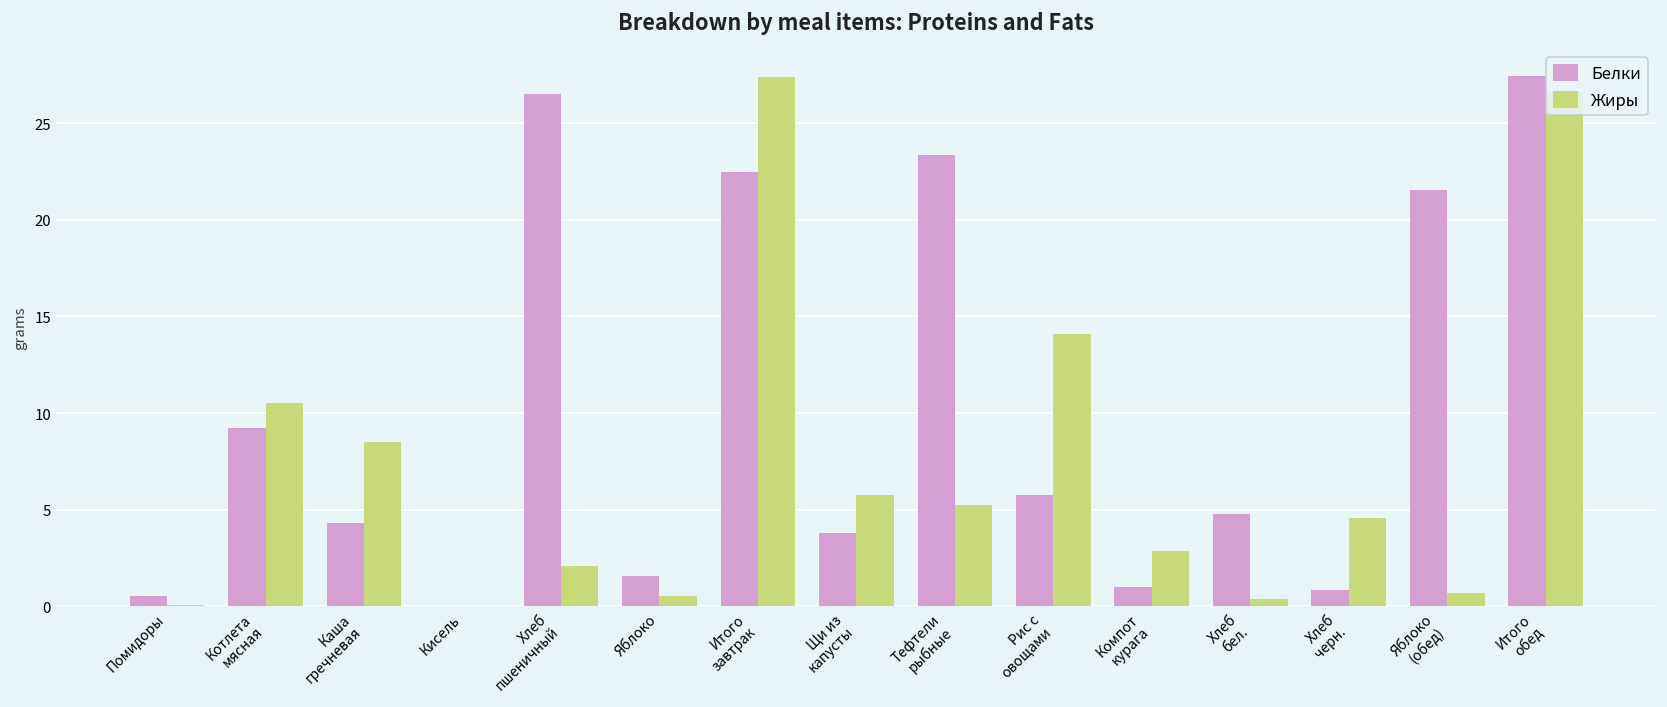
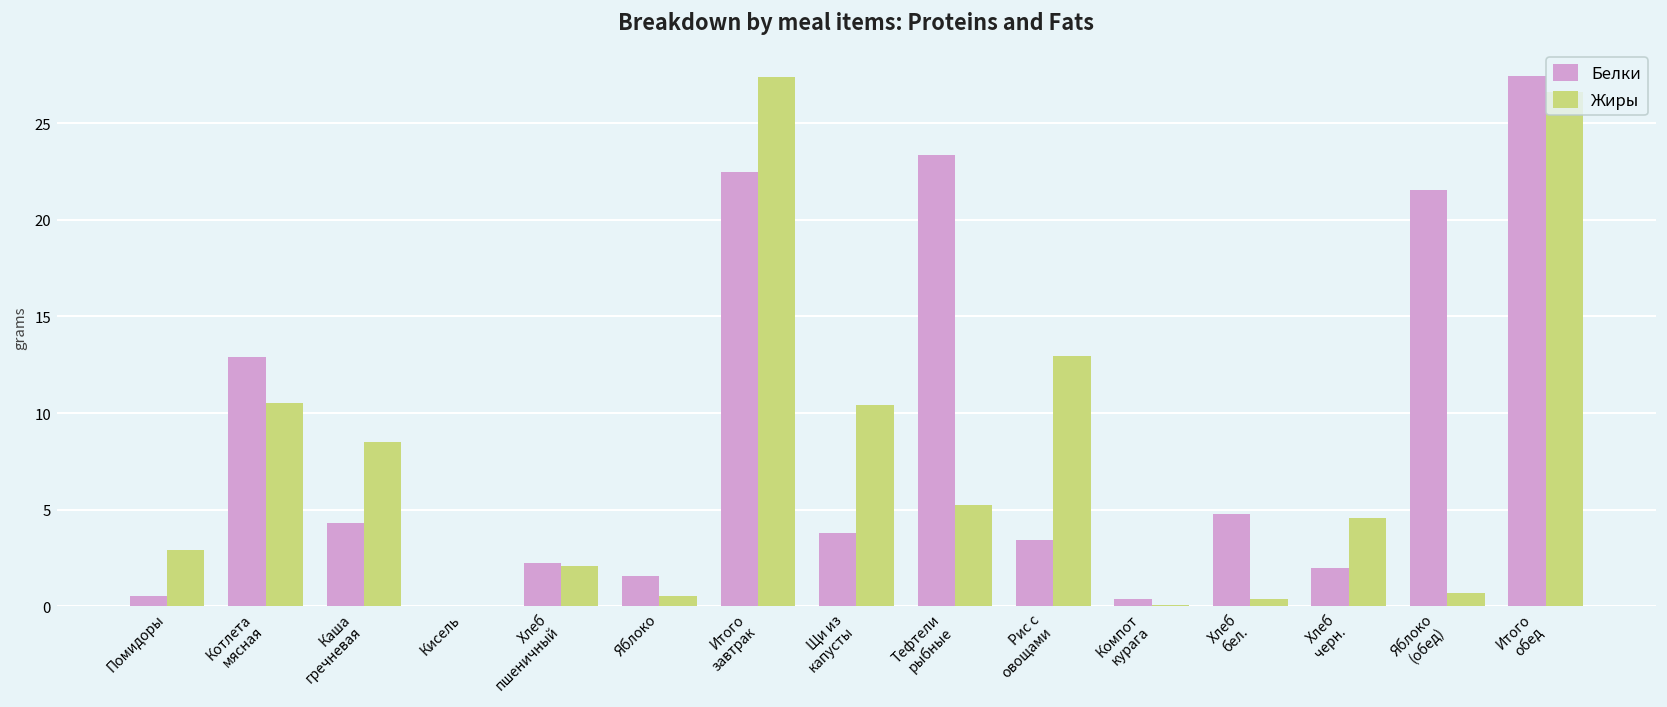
Жиры, Помидоры: 0.1 -> 2.9
Белки, Котлета мясная: 9.2 -> 12.9
Белки, Хлеб пшеничный: 26.5 -> 2.3
Жиры, Щи из капусты: 5.8 -> 10.4
Белки, Рис с овощами: 5.8 -> 3.4
Жиры, Рис с овощами: 14.1 -> 13.0
Белки, Компот курага: 1.0 -> 0.4
Жиры, Компот курага: 2.9 -> 0.1
Белки, Хлеб черн.: 0.9 -> 2.0
